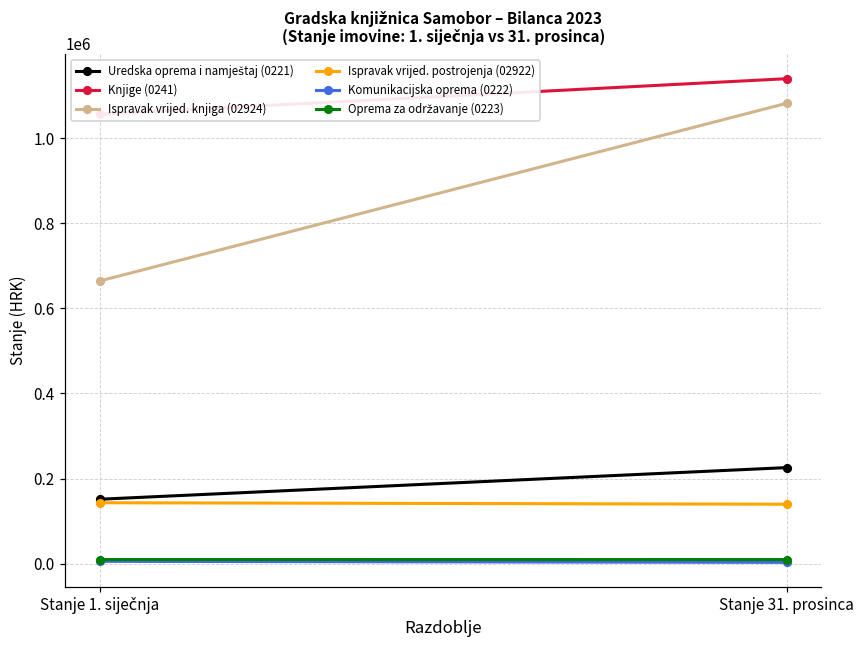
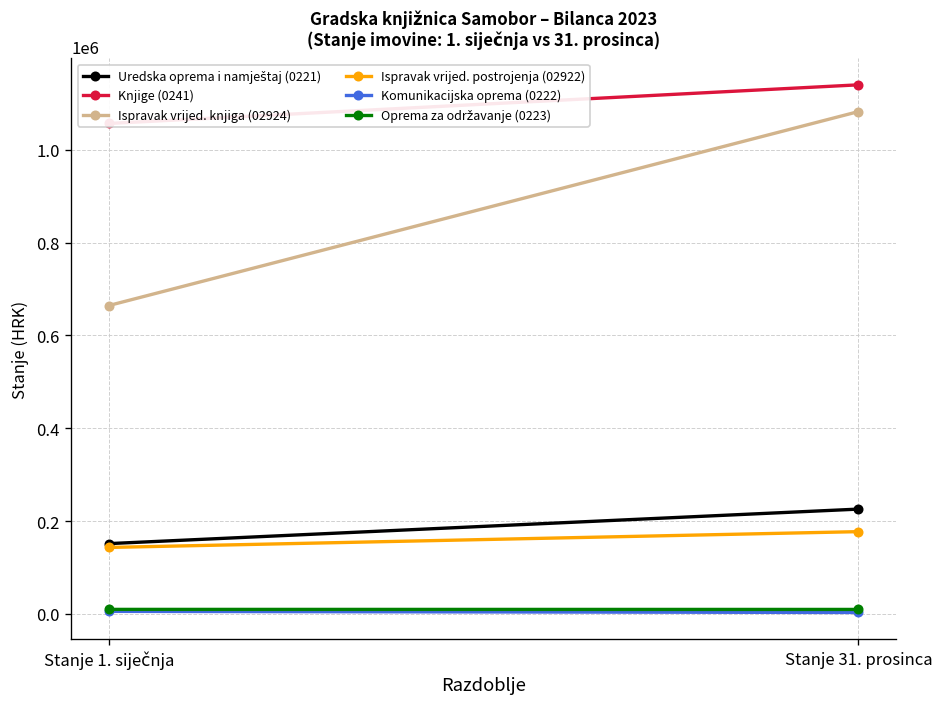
Ispravak vrijed. postrojenja (02922), Stanje 31. prosinca: 140000 -> 180000
